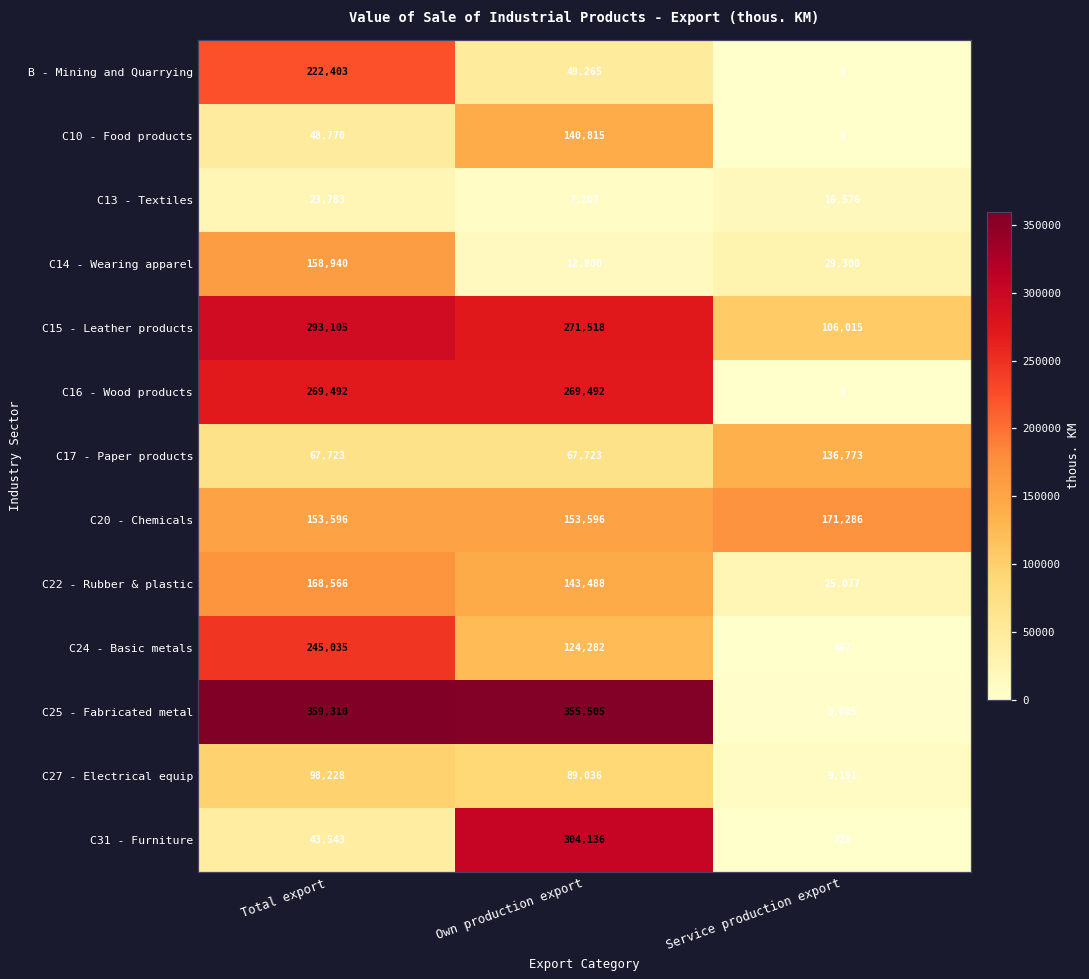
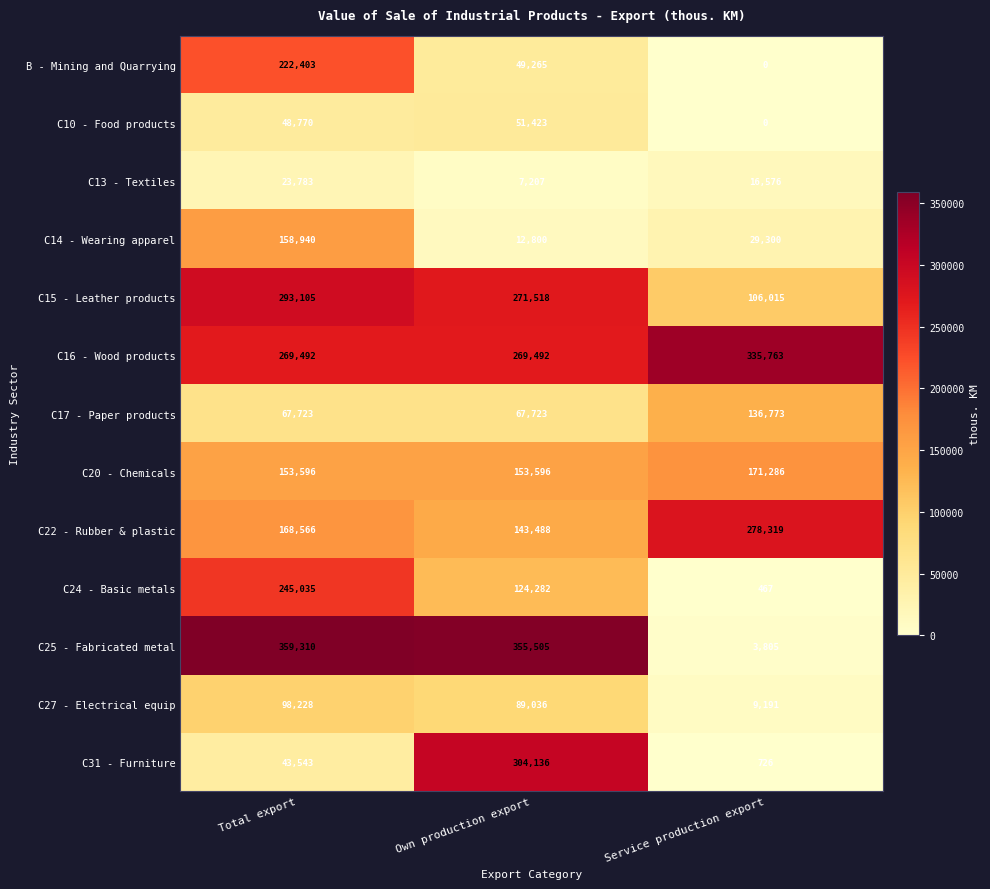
C10 - Food products, Own production export: 140,815 -> 51,423
C16 - Wood products, Service production export: 0 -> 335,763
C22 - Rubber & plastic, Service production export: 25,077 -> 278,319
